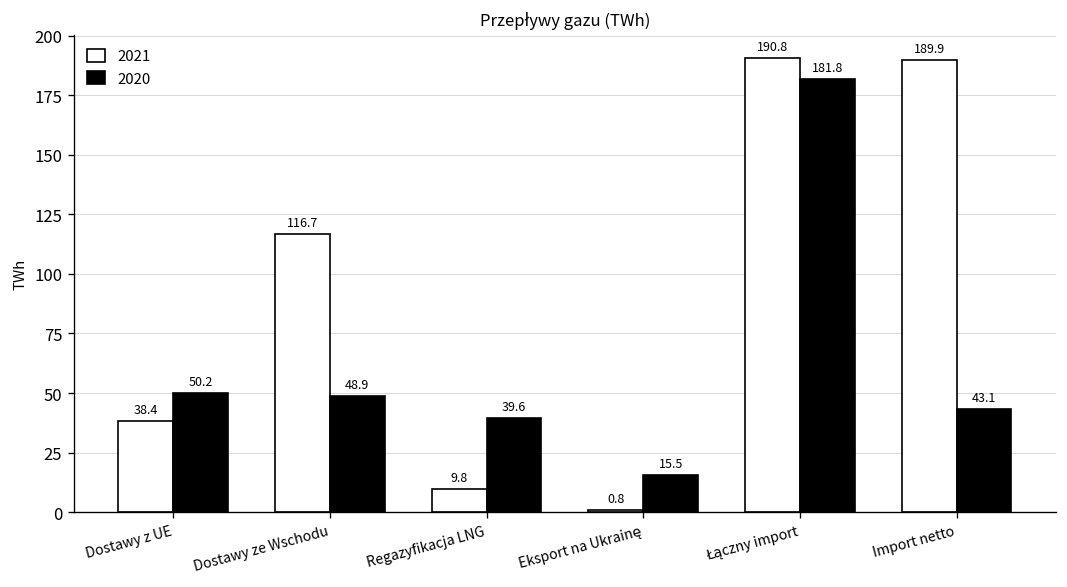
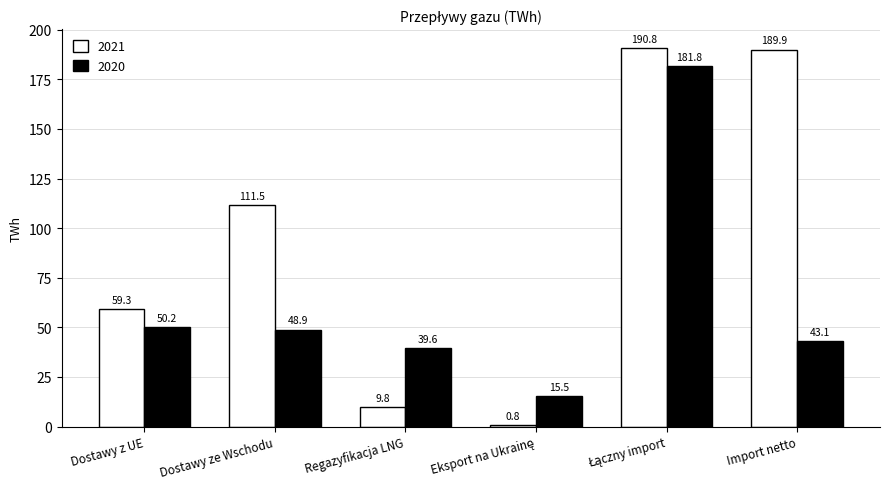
2021, Dostawy z UE: 38.4 -> 59.3
2021, Dostawy ze Wschodu: 116.7 -> 111.5
